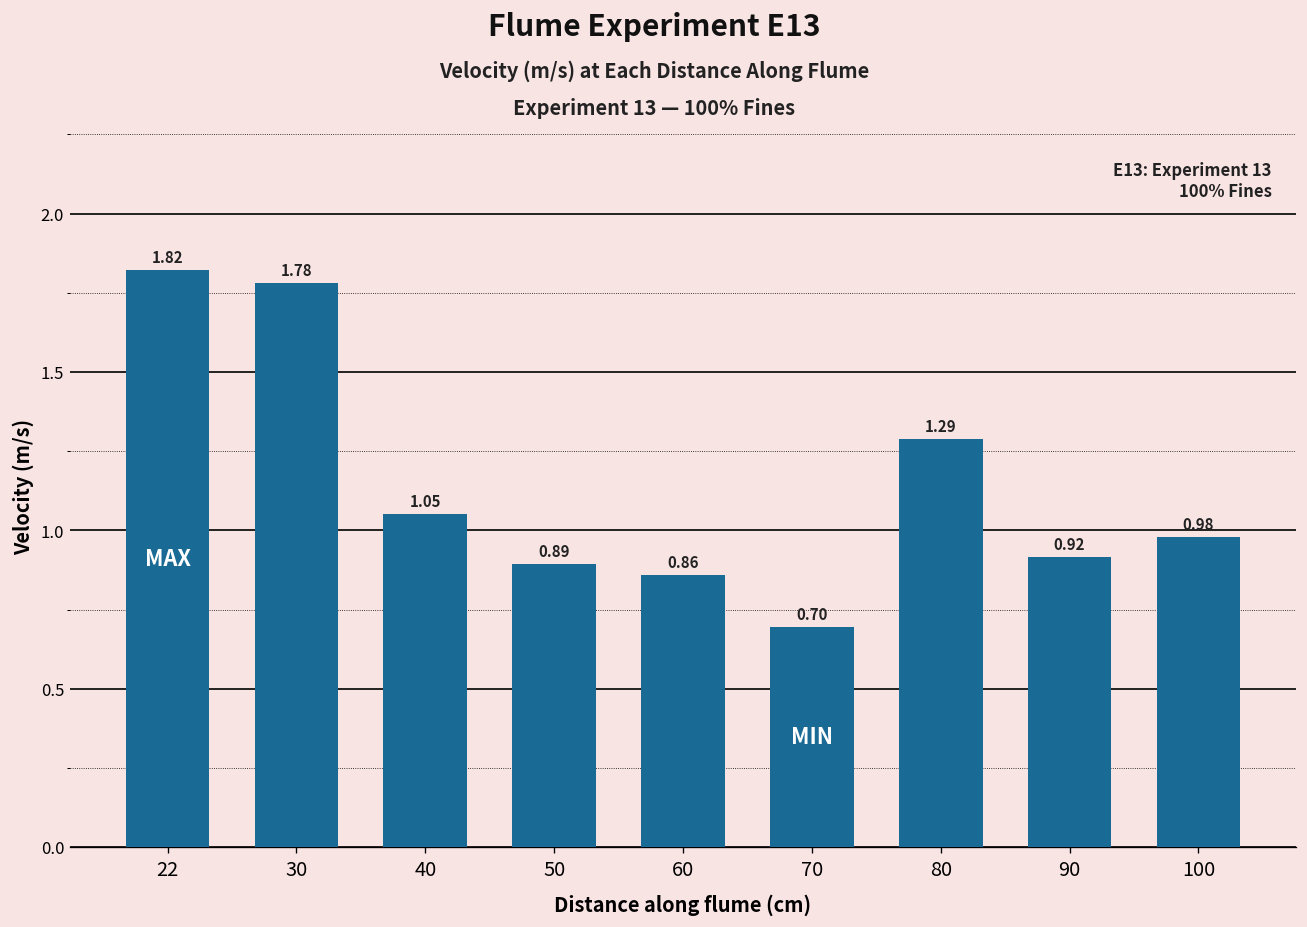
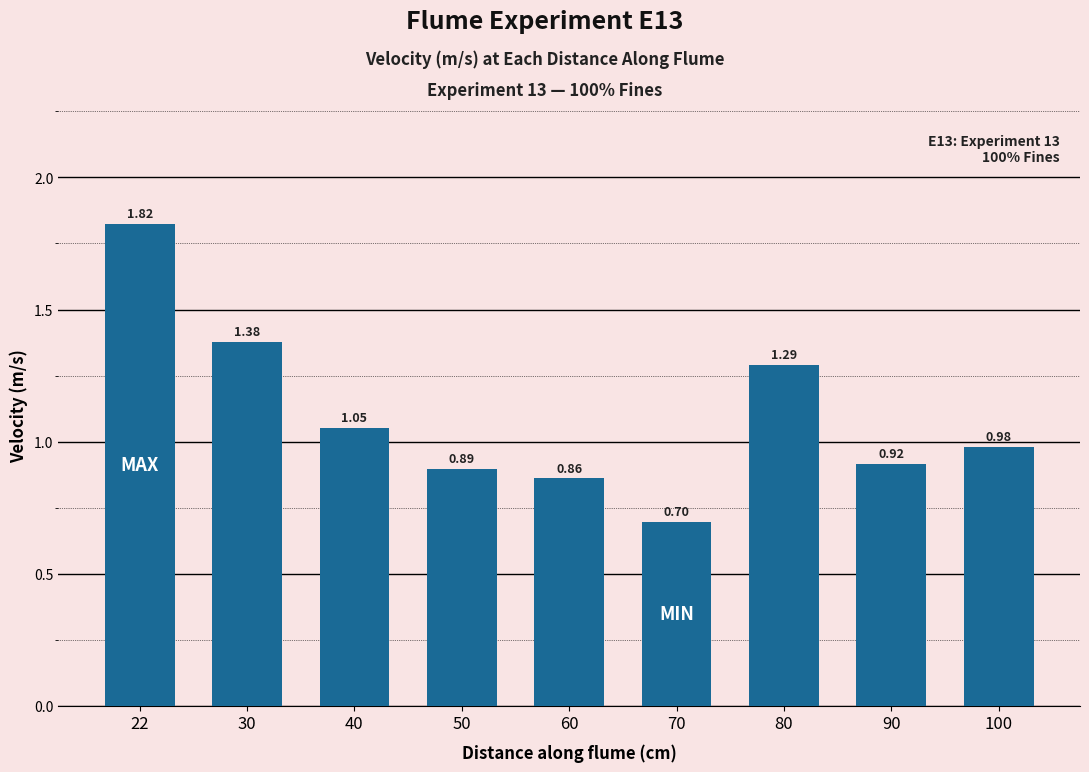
30: 1.78 -> 1.38
